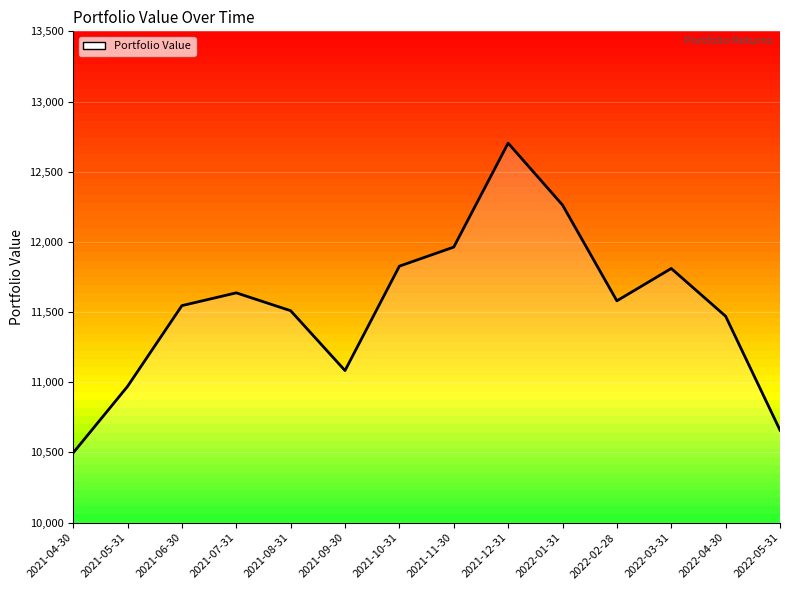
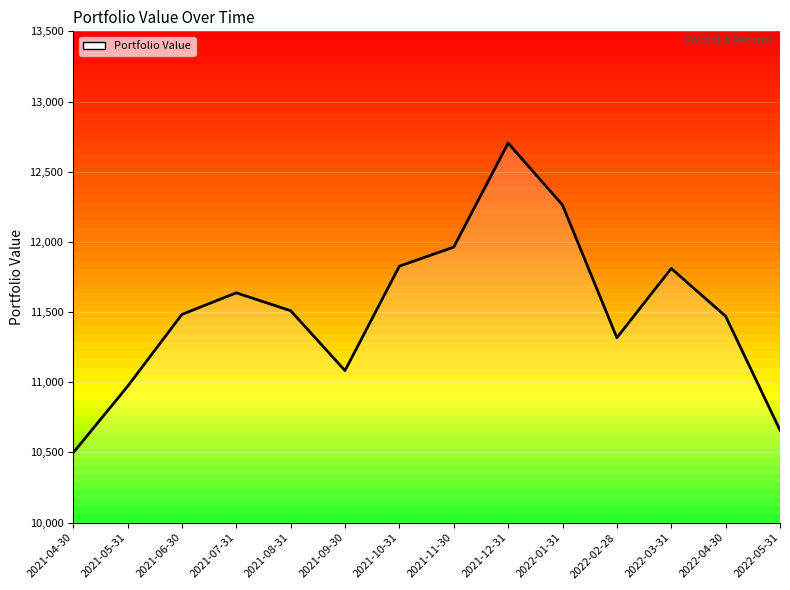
2021-06-30: 11,550 -> 11,480
2022-02-28: 11,580 -> 11,320
